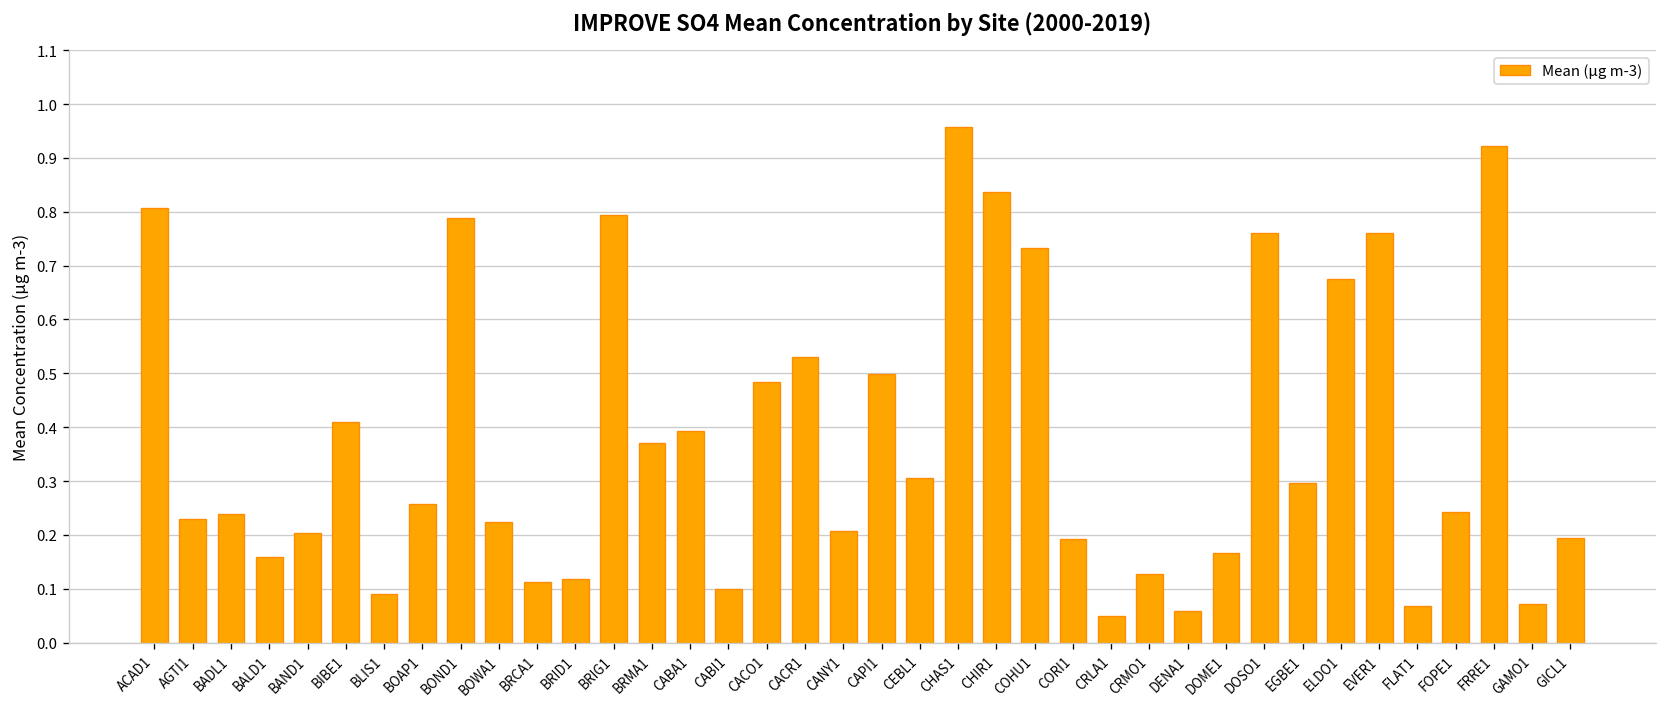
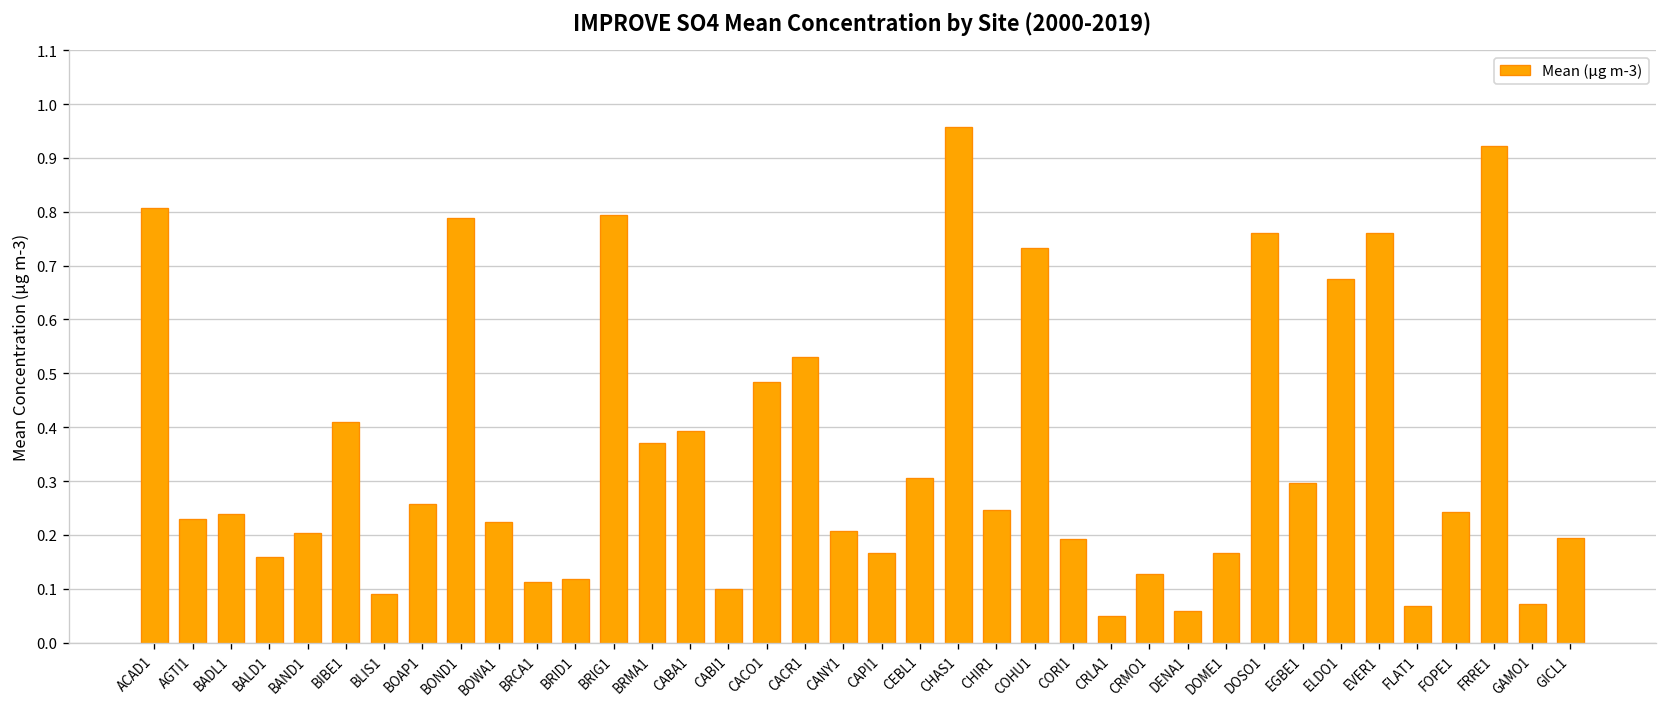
CAPI1: 0.50 -> 0.17
CHIR1: 0.84 -> 0.25
